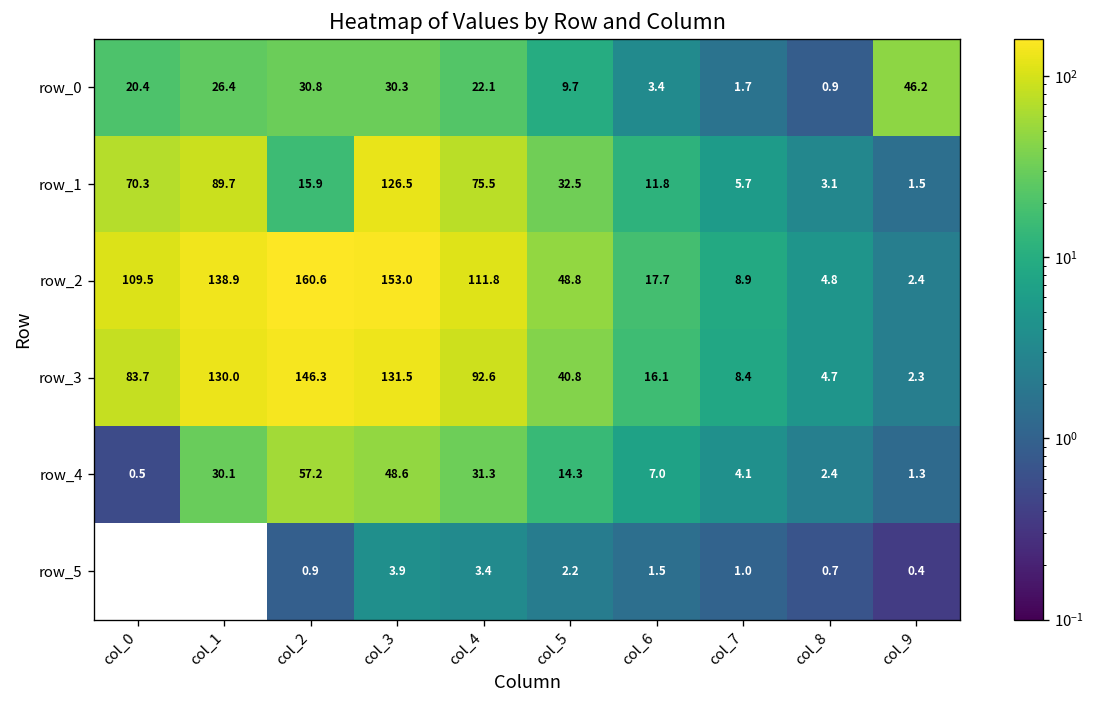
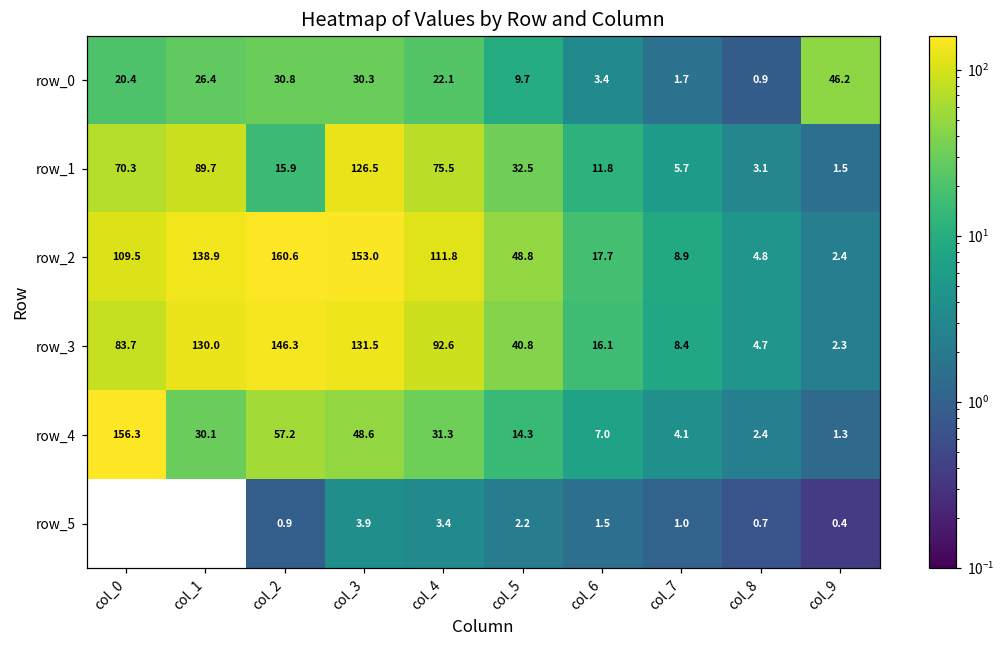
row_4, col_0: 0.5 -> 156.3
